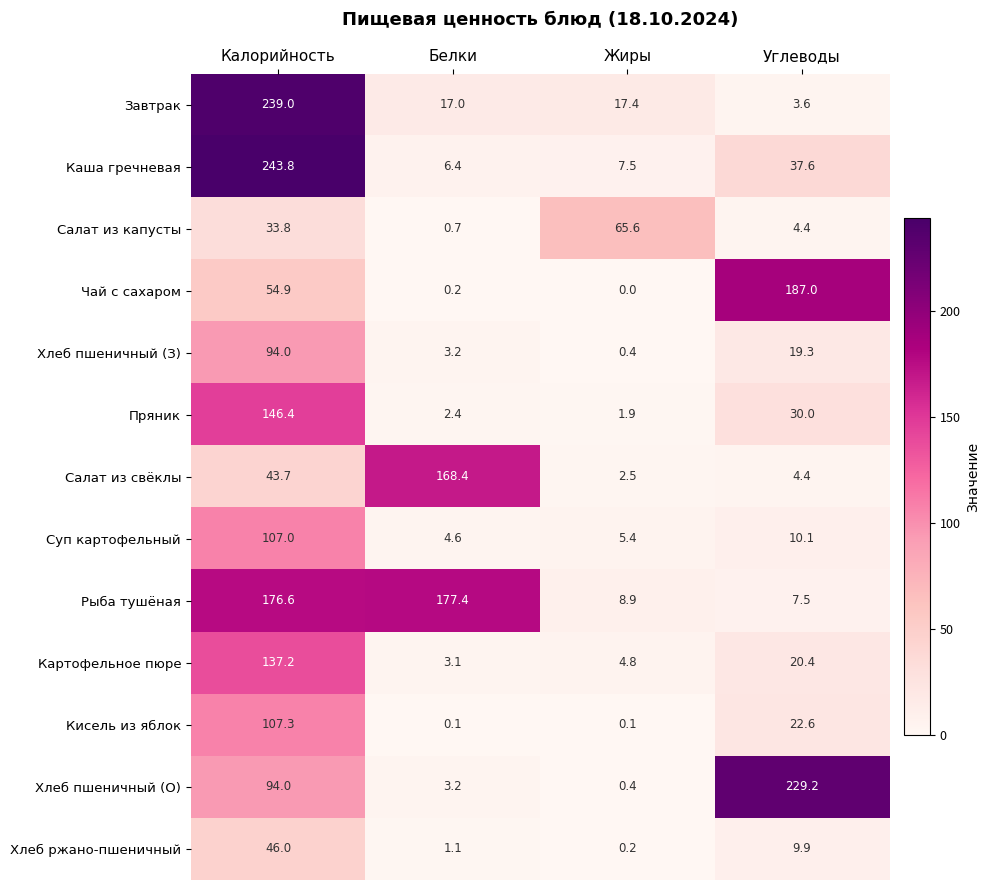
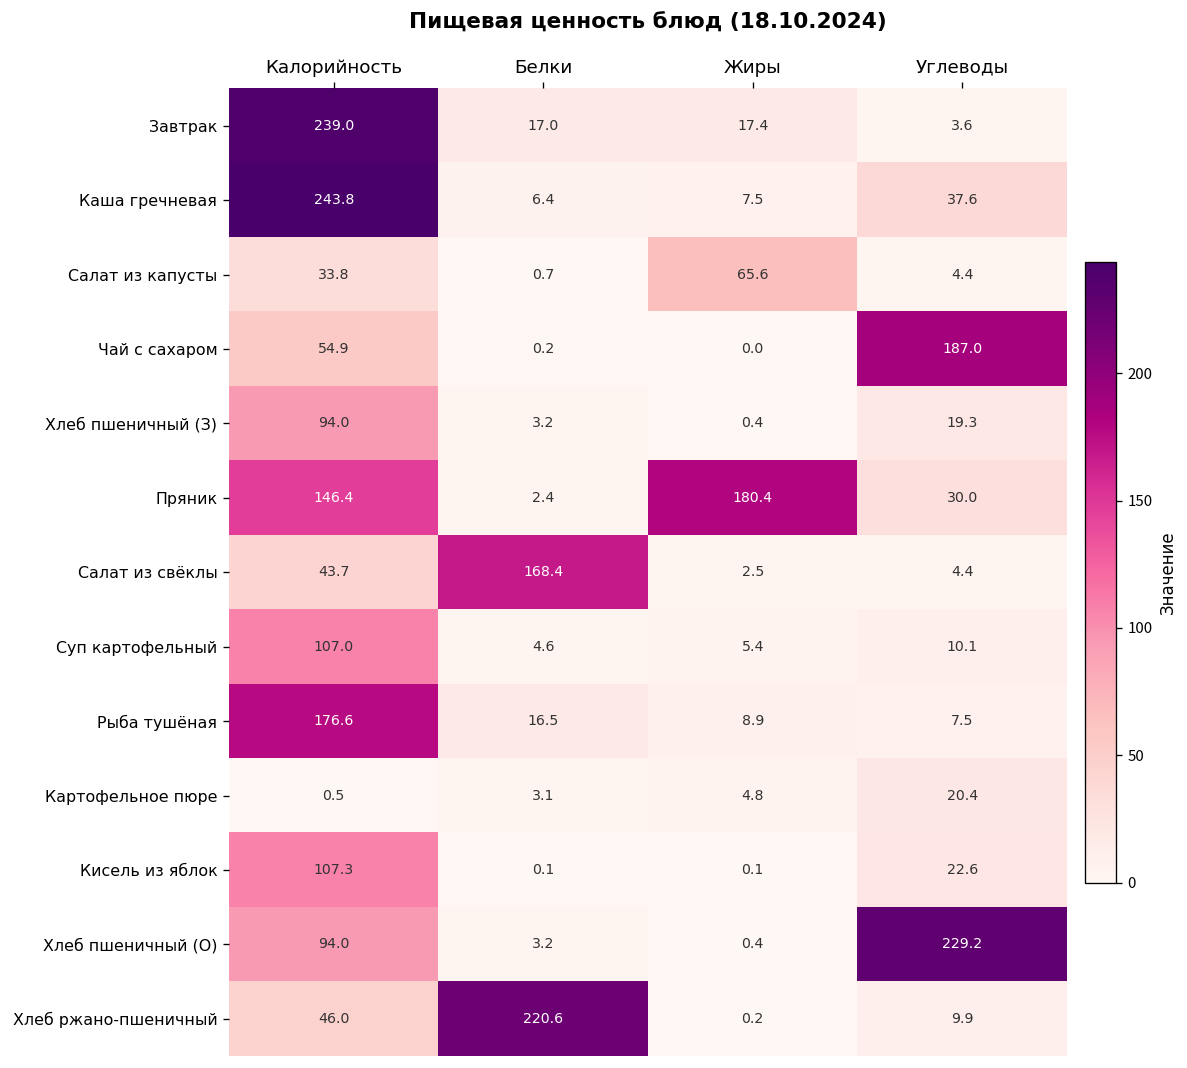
Пряник, Жиры: 1.9 -> 180.4
Рыба тушёная, Белки: 177.4 -> 16.5
Картофельное пюре, Калорийность: 137.2 -> 0.5
Хлеб ржано-пшеничный, Белки: 1.1 -> 220.6
